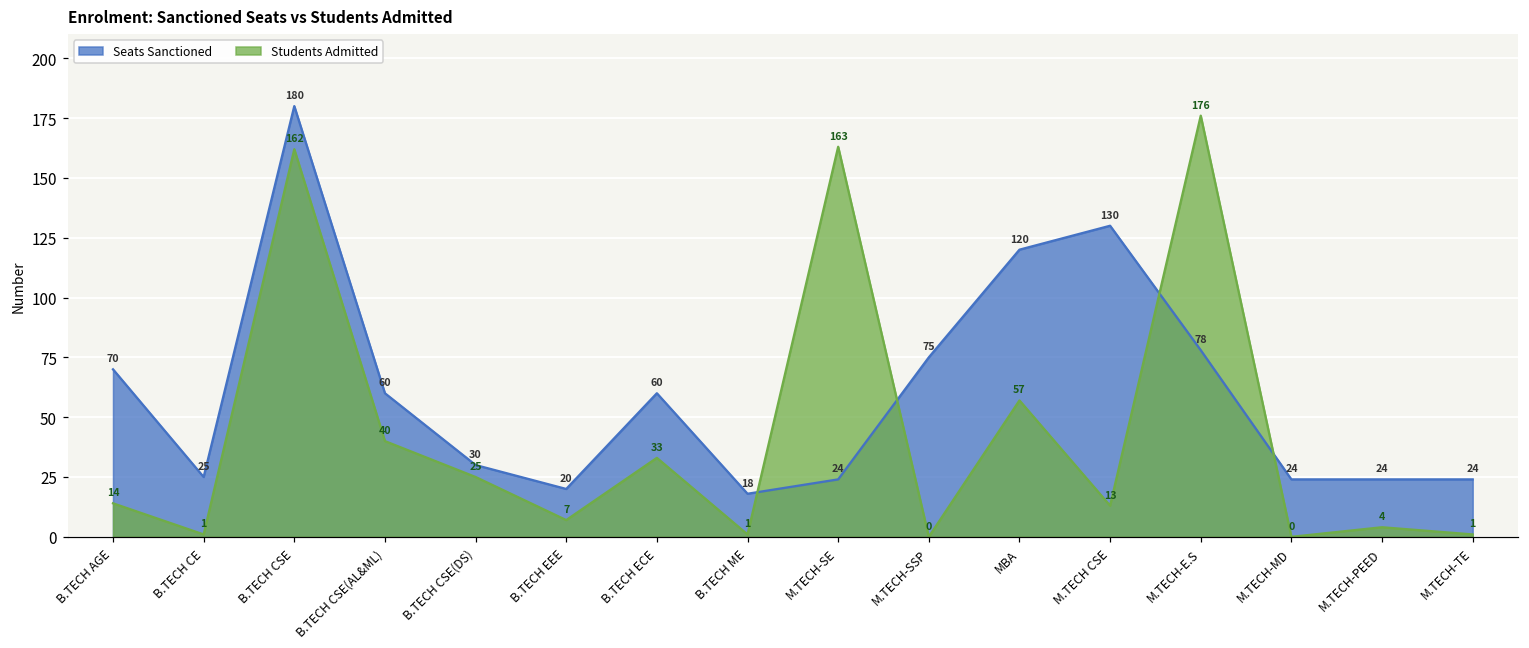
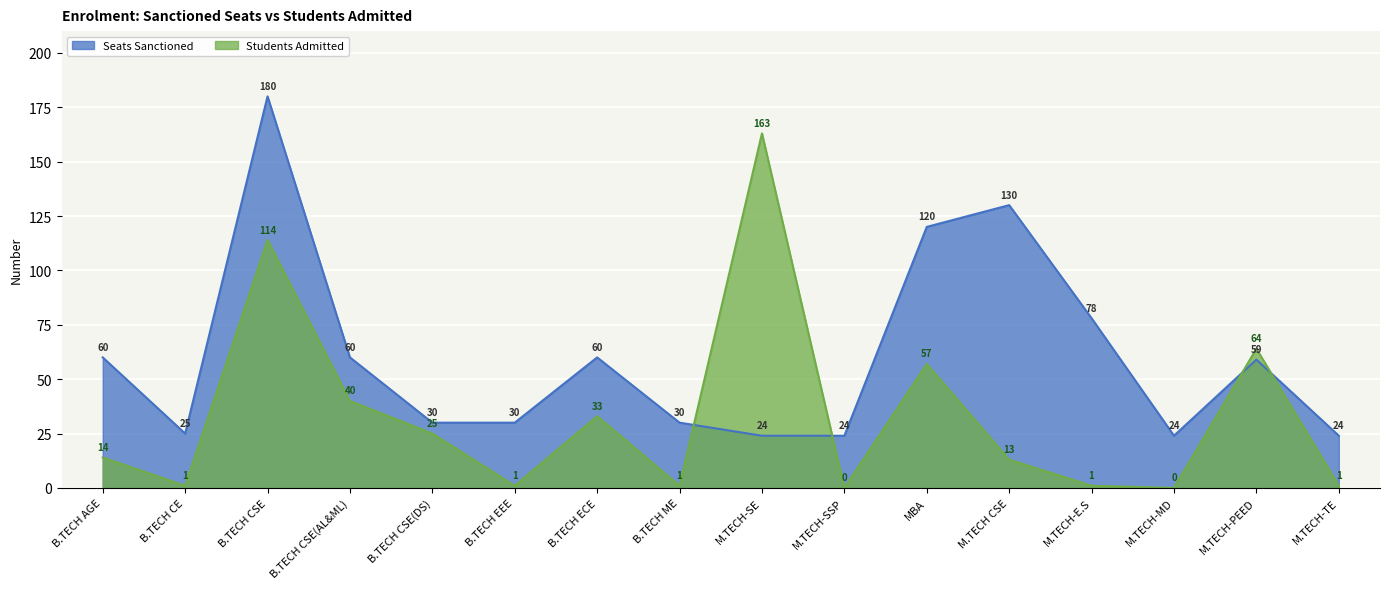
Seats Sanctioned, B.TECH AGE: 70 -> 60
Students Admitted, B.TECH CSE: 162 -> 114
Seats Sanctioned, B.TECH EEE: 20 -> 30
Students Admitted, B.TECH EEE: 7 -> 1
Seats Sanctioned, B.TECH ME: 18 -> 30
Seats Sanctioned, M.TECH-SSP: 75 -> 24
Students Admitted, M.TECH-E.S: 176 -> 1
Seats Sanctioned, M.TECH-PEED: 24 -> 59
Students Admitted, M.TECH-PEED: 4 -> 64
